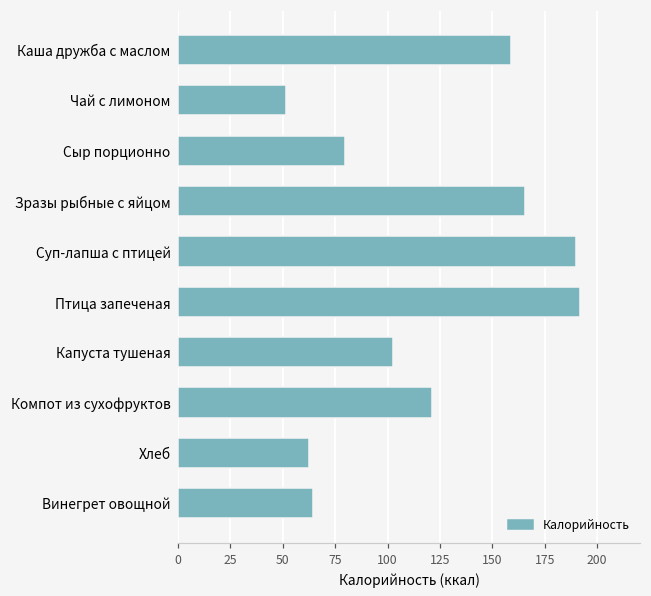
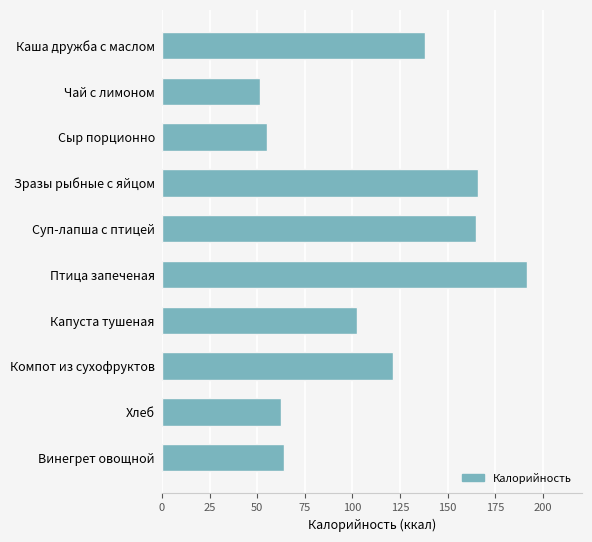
Каша дружба с маслом: 159 -> 138
Сыр порционно: 80 -> 55
Суп-лапша с птицей: 190 -> 165
